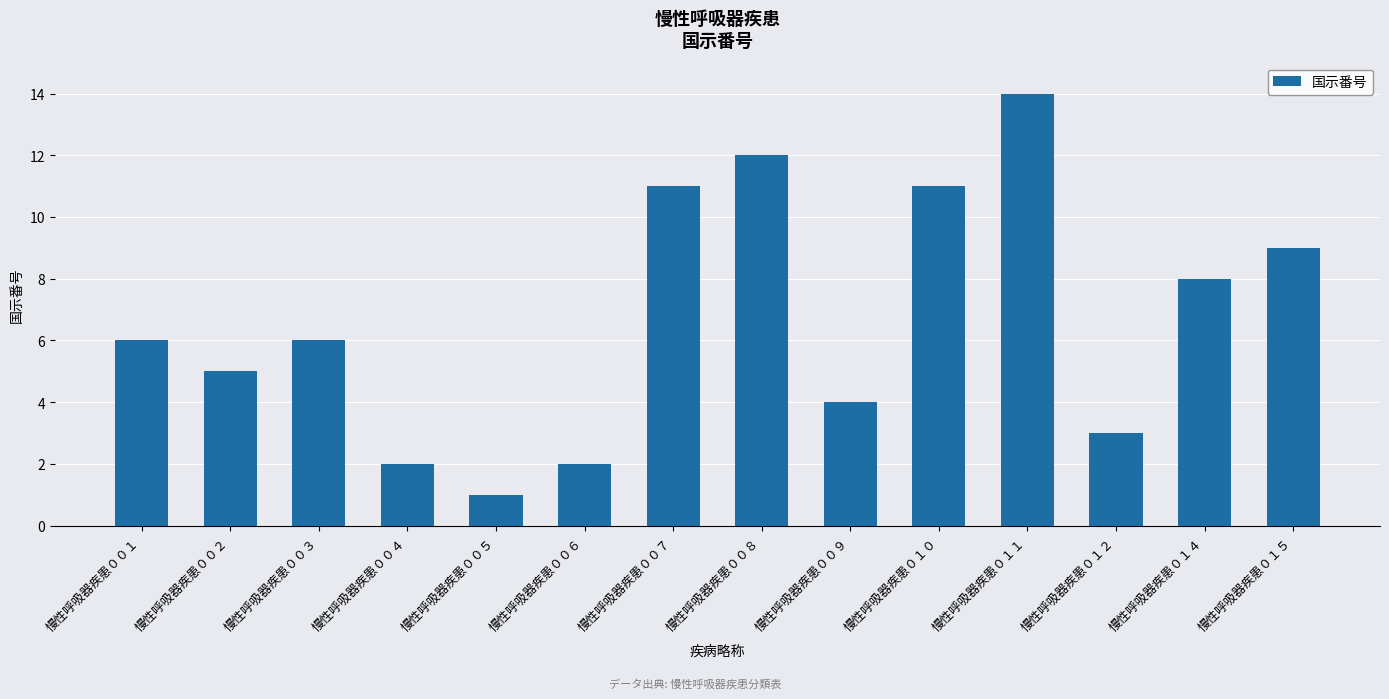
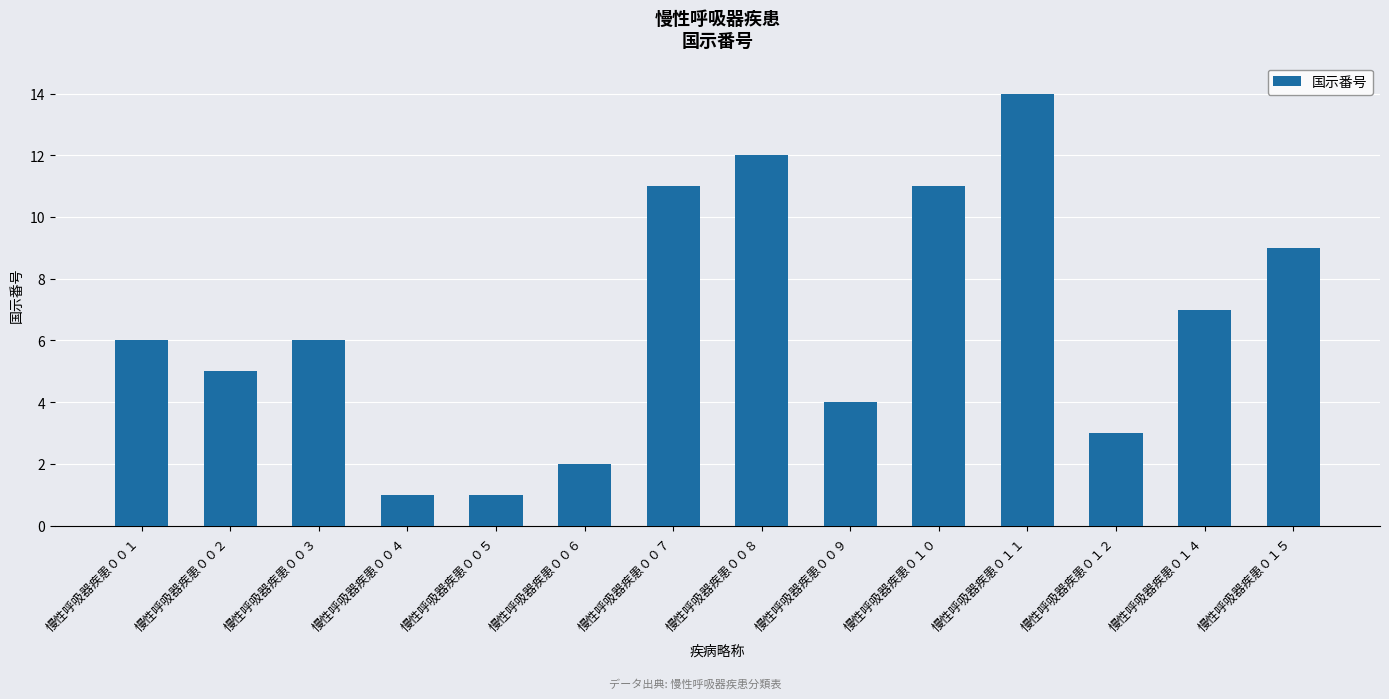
慢性呼吸器疾患００４: 2 -> 1
慢性呼吸器疾患０１４: 8 -> 7
